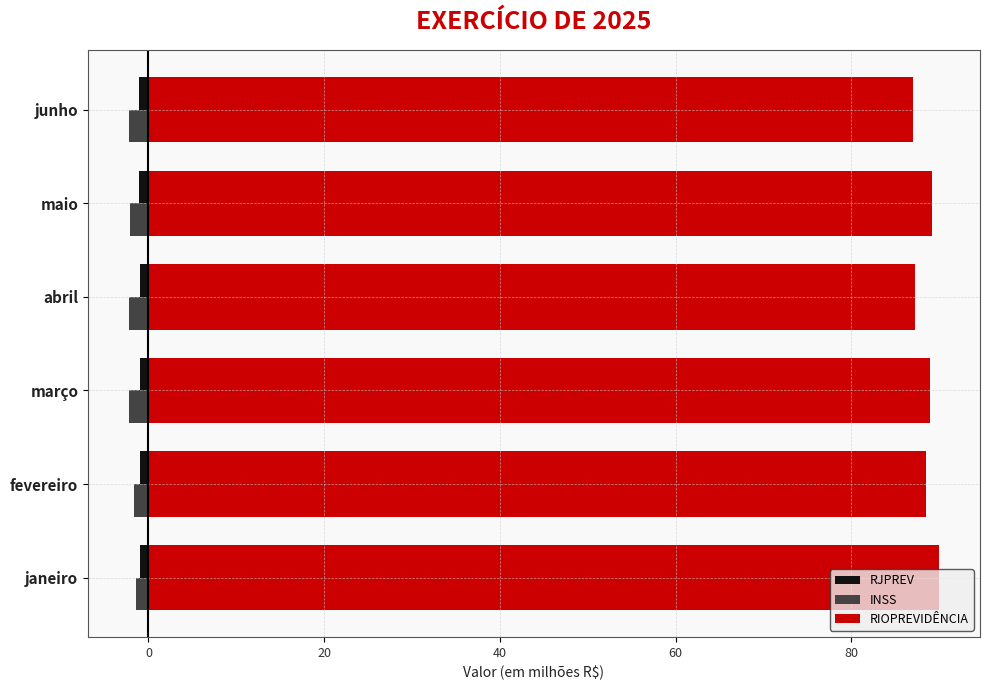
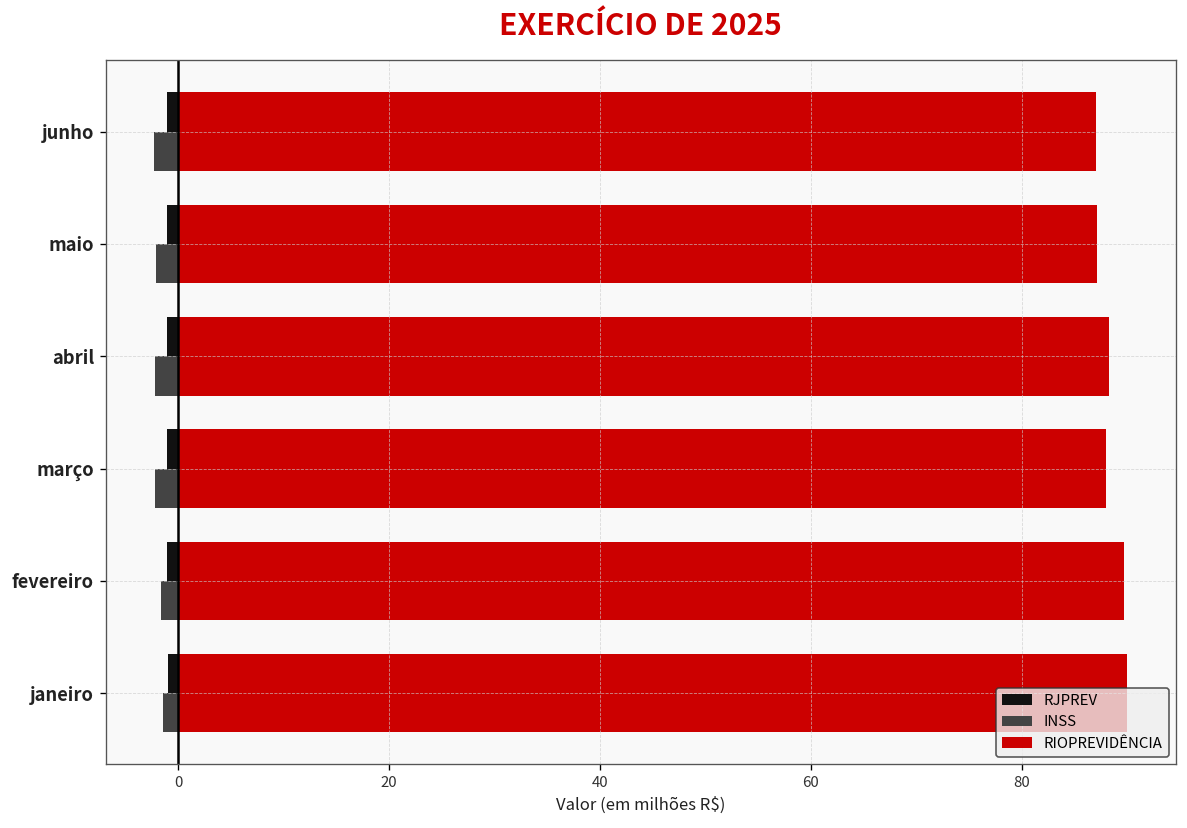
RIOPREVIDÊNCIA, maio: 89 -> 87
RIOPREVIDÊNCIA, abril: 87 -> 88
RIOPREVIDÊNCIA, março: 89 -> 88
RIOPREVIDÊNCIA, fevereiro: 89 -> 90
